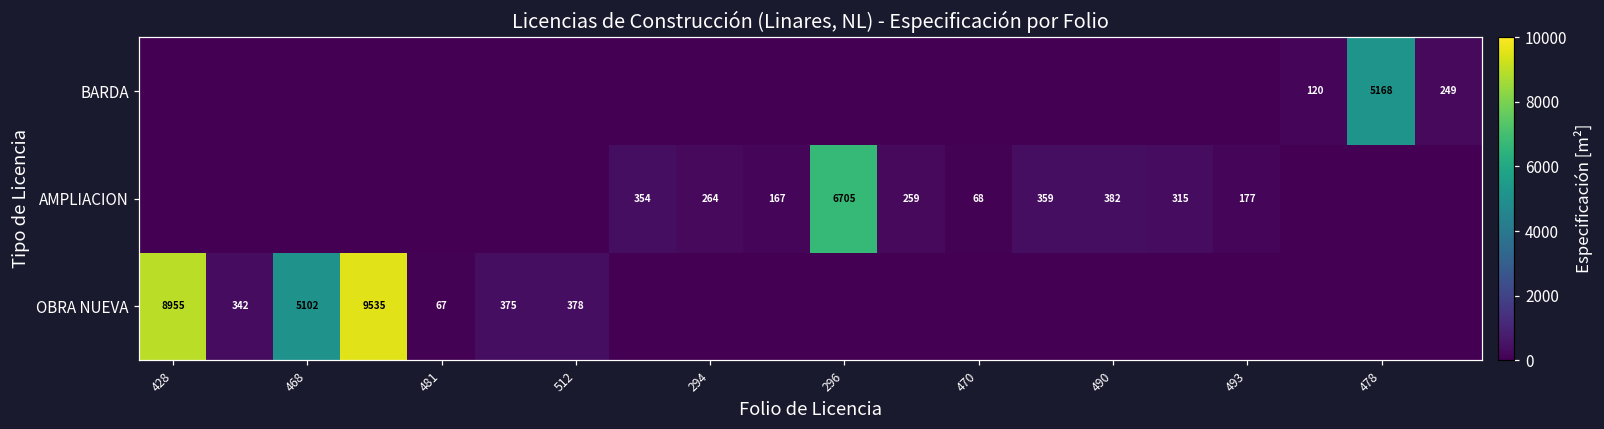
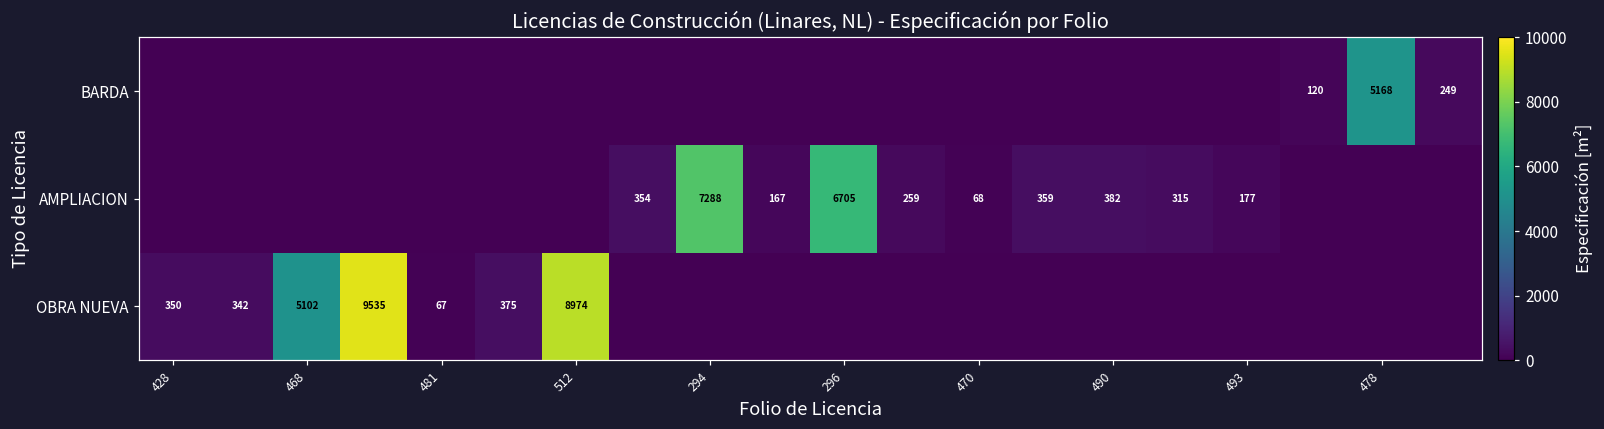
AMPLIACION, 294: 264 -> 7288
OBRA NUEVA, 428: 8955 -> 350
OBRA NUEVA, 512: 378 -> 8974
